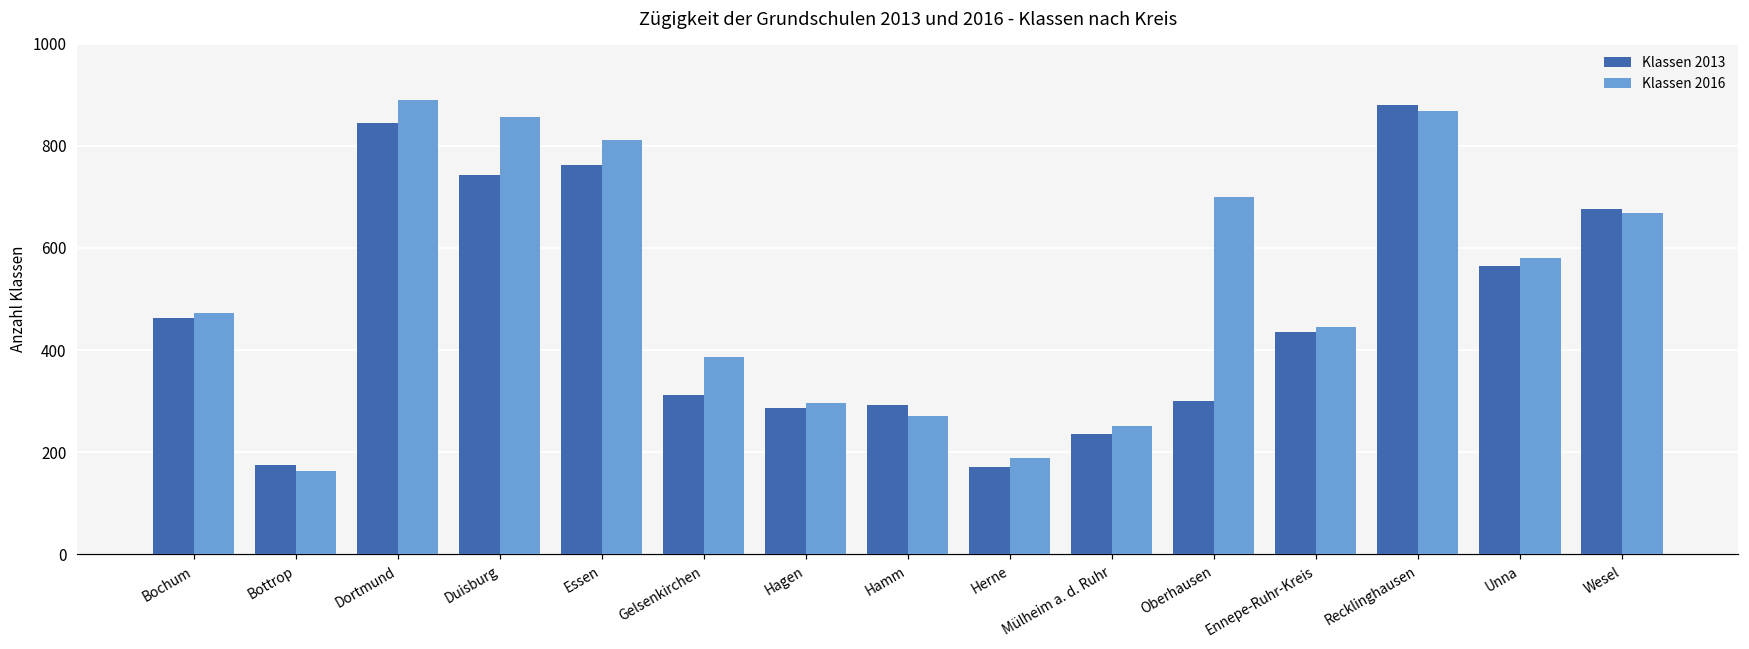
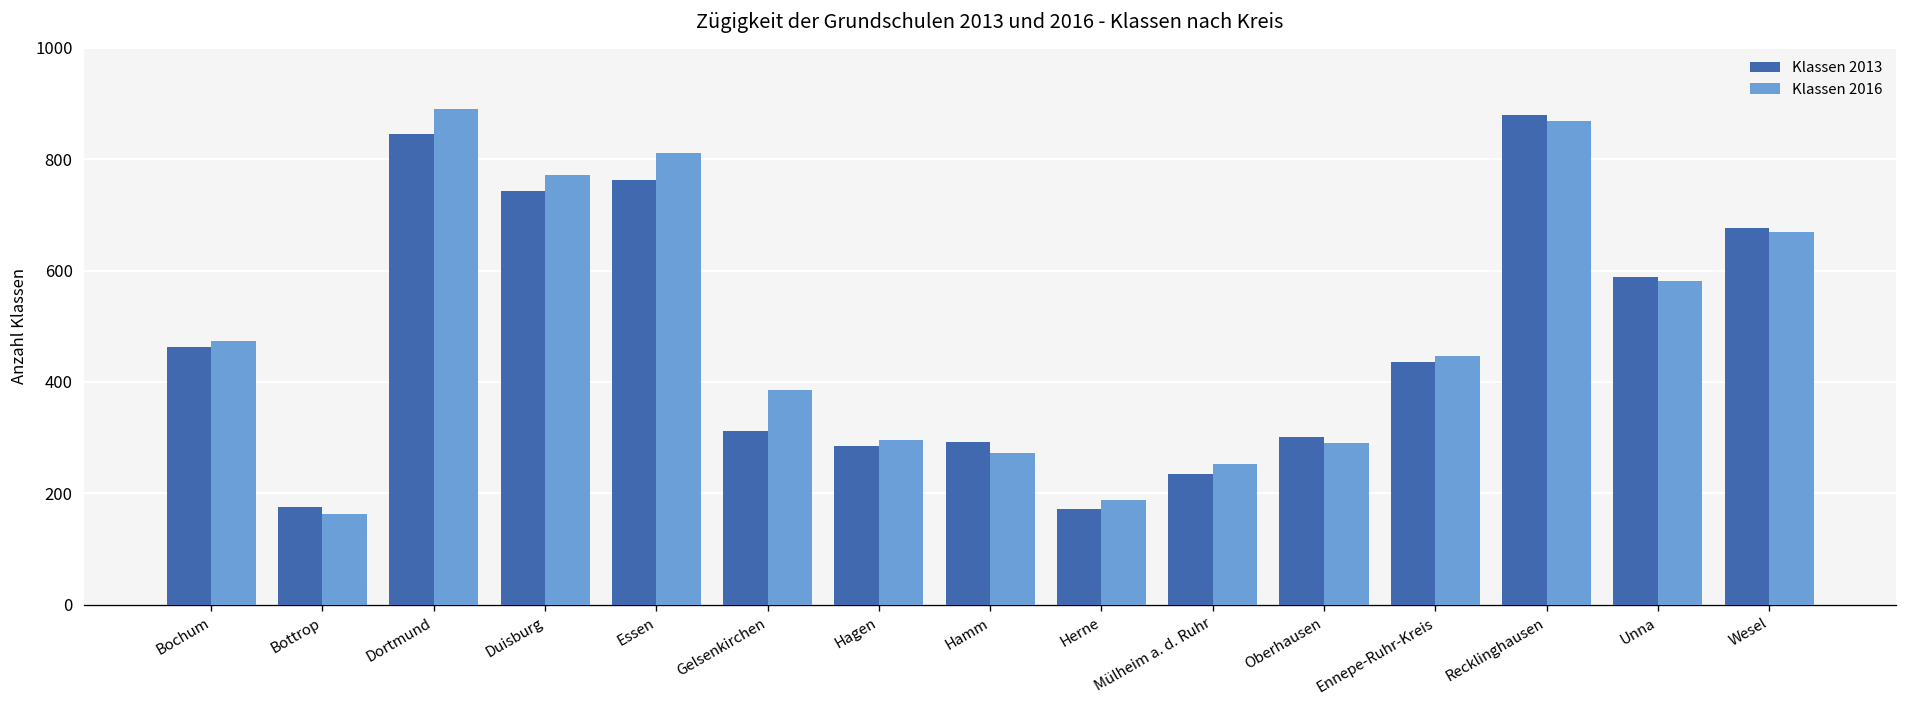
Klassen 2016, Duisburg: 860 -> 770
Klassen 2016, Oberhausen: 700 -> 290
Klassen 2013, Unna: 560 -> 590
